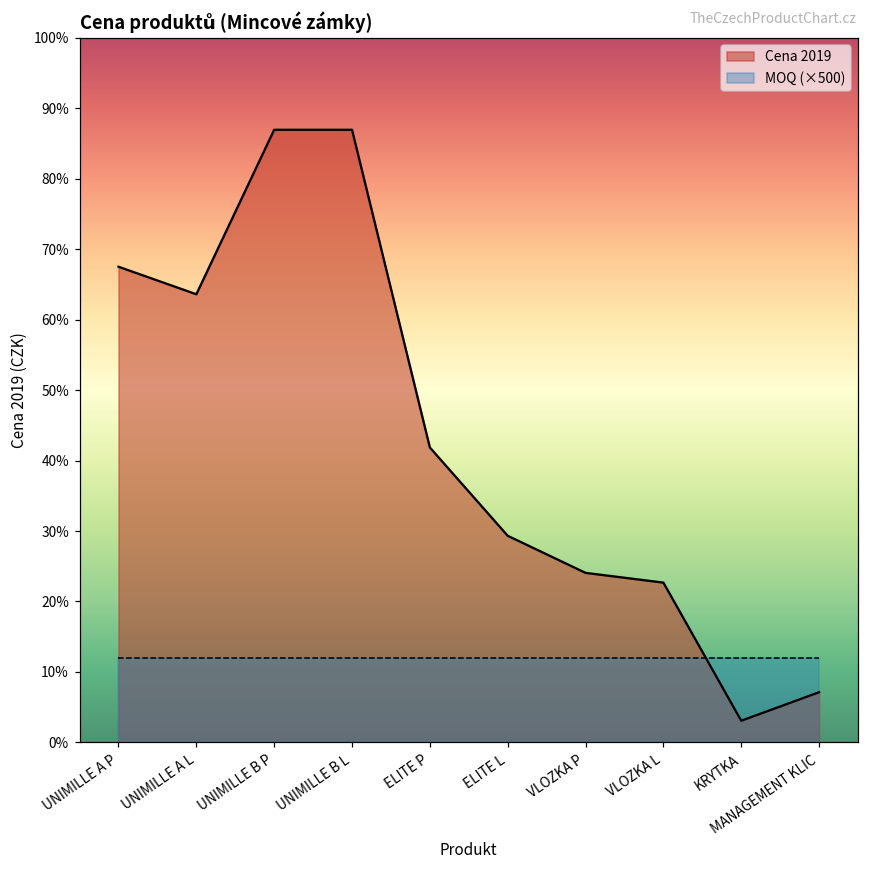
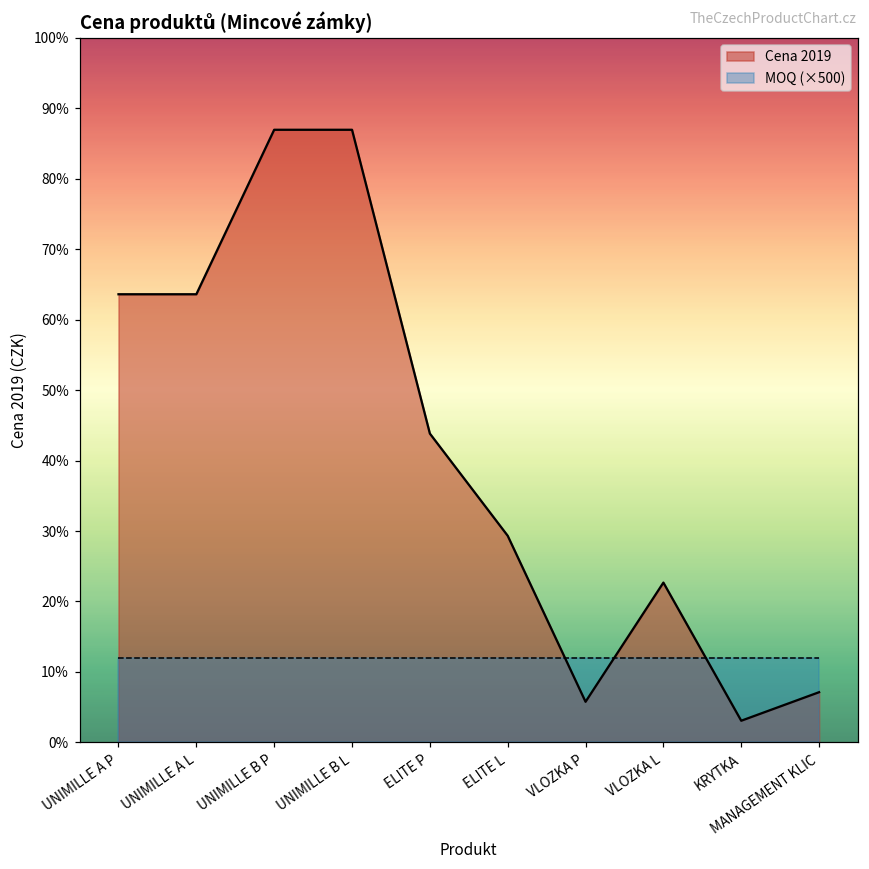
Cena 2019, UNIMILLE A P: 68% -> 64%
Cena 2019, ELITE P: 42% -> 44%
Cena 2019, VLOZKA P: 24% -> 6%
